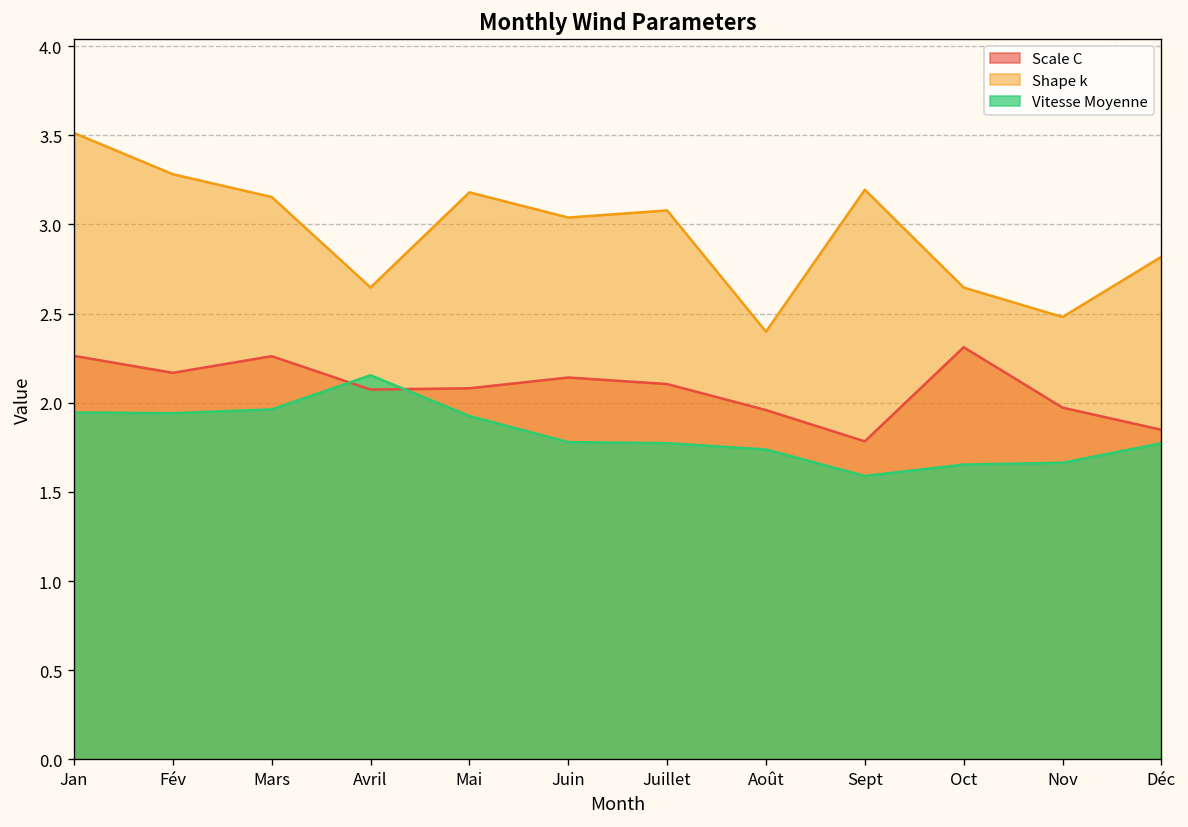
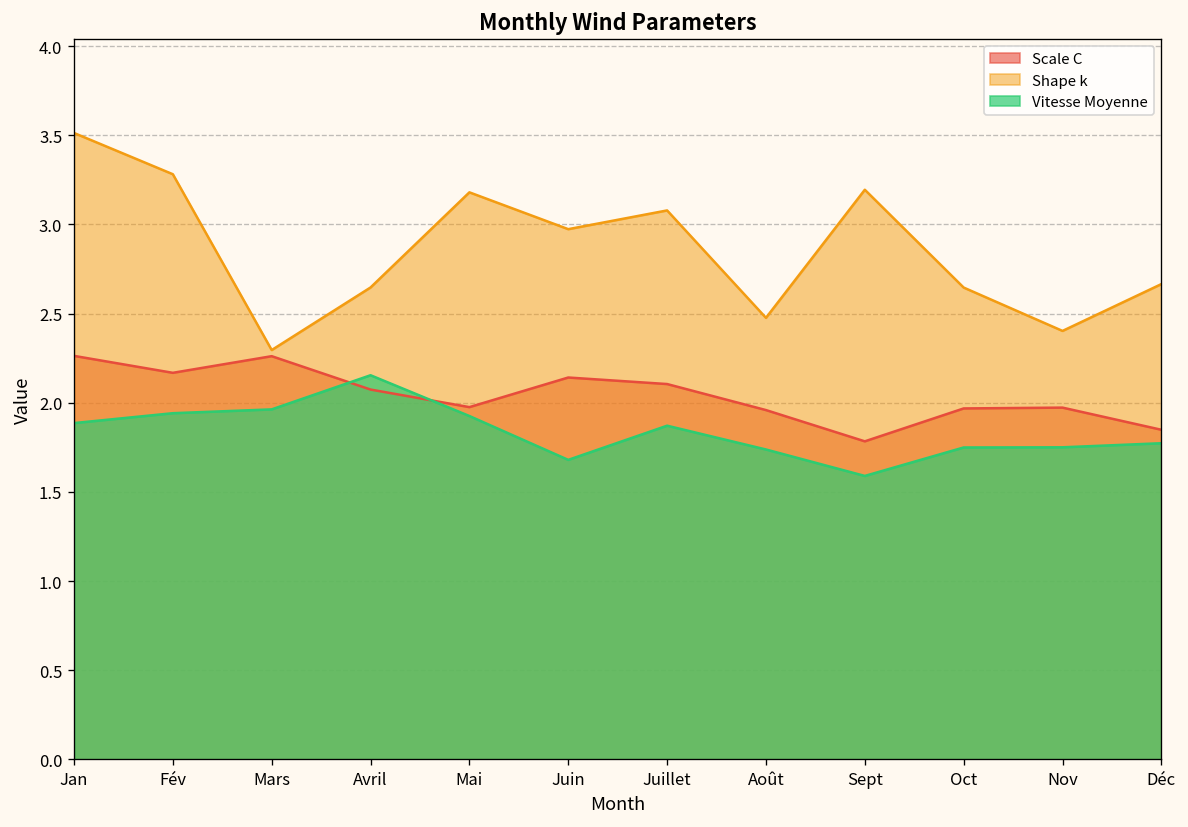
Vitesse Moyenne, Jan: 1.95 -> 1.89
Shape k, Mars: 3.15 -> 2.30
Scale C, Mai: 2.08 -> 1.98
Shape k, Juin: 3.04 -> 2.97
Vitesse Moyenne, Juin: 1.78 -> 1.68
Vitesse Moyenne, Juillet: 1.77 -> 1.87
Shape k, Août: 2.40 -> 2.48
Scale C, Oct: 2.31 -> 1.97
Vitesse Moyenne, Oct: 1.65 -> 1.75
Shape k, Nov: 2.48 -> 2.40
Vitesse Moyenne, Nov: 1.66 -> 1.75
Shape k, Déc: 2.82 -> 2.67
